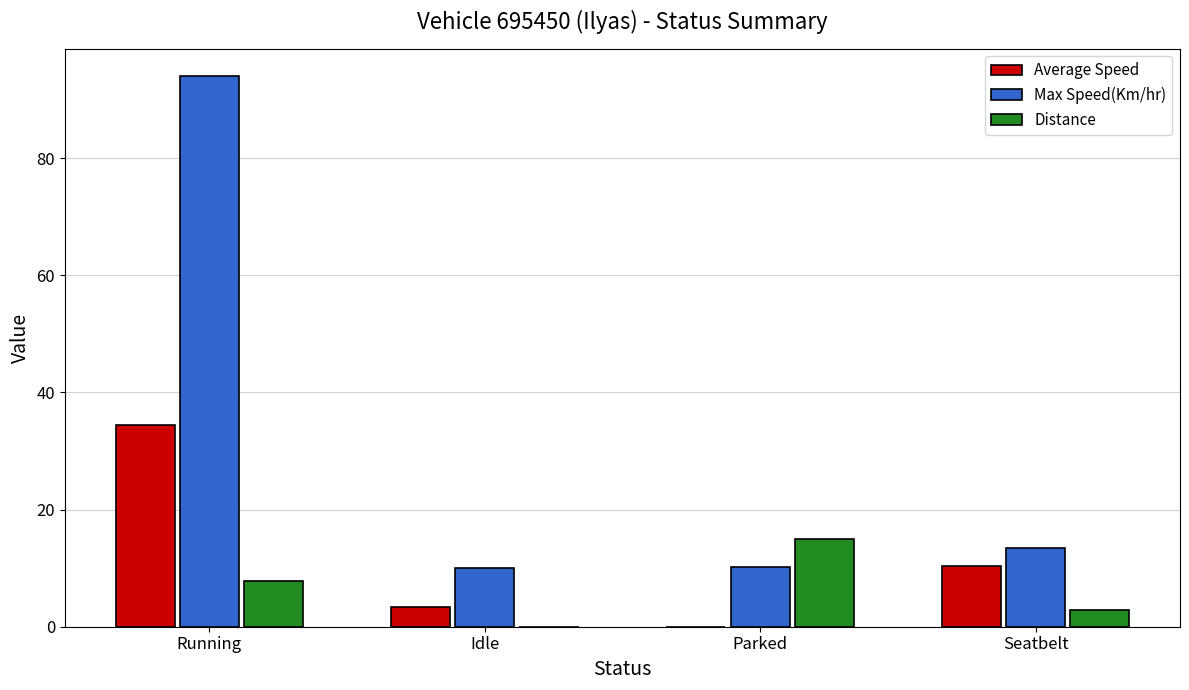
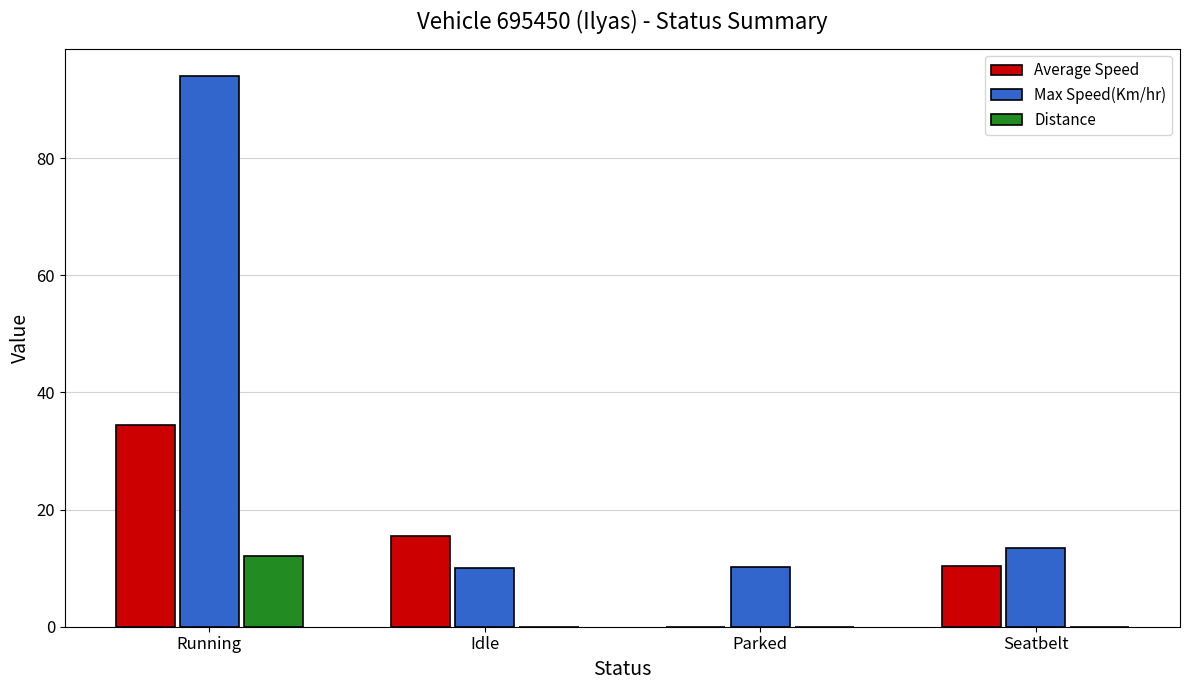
Distance, Running: 8 -> 12
Average Speed, Idle: 3 -> 16
Distance, Parked: 15 -> 0
Distance, Seatbelt: 3 -> 0
